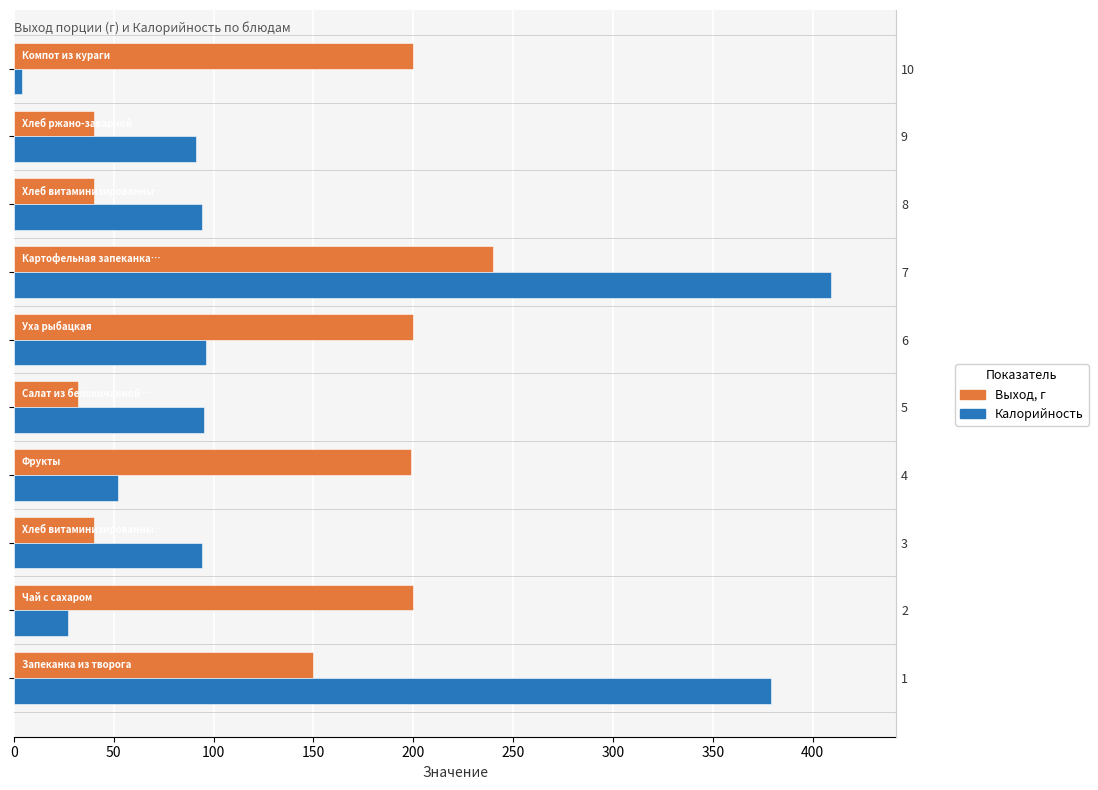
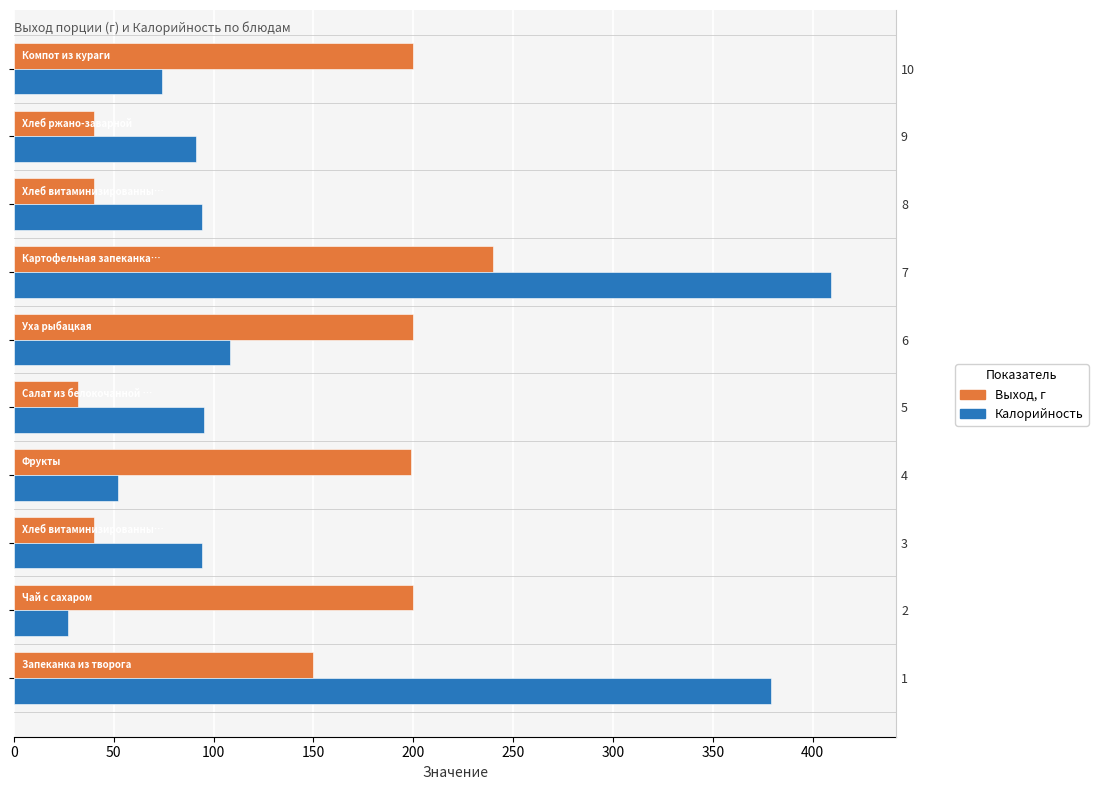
Калорийность, 10: 4 -> 74
Калорийность, 6: 96 -> 108
